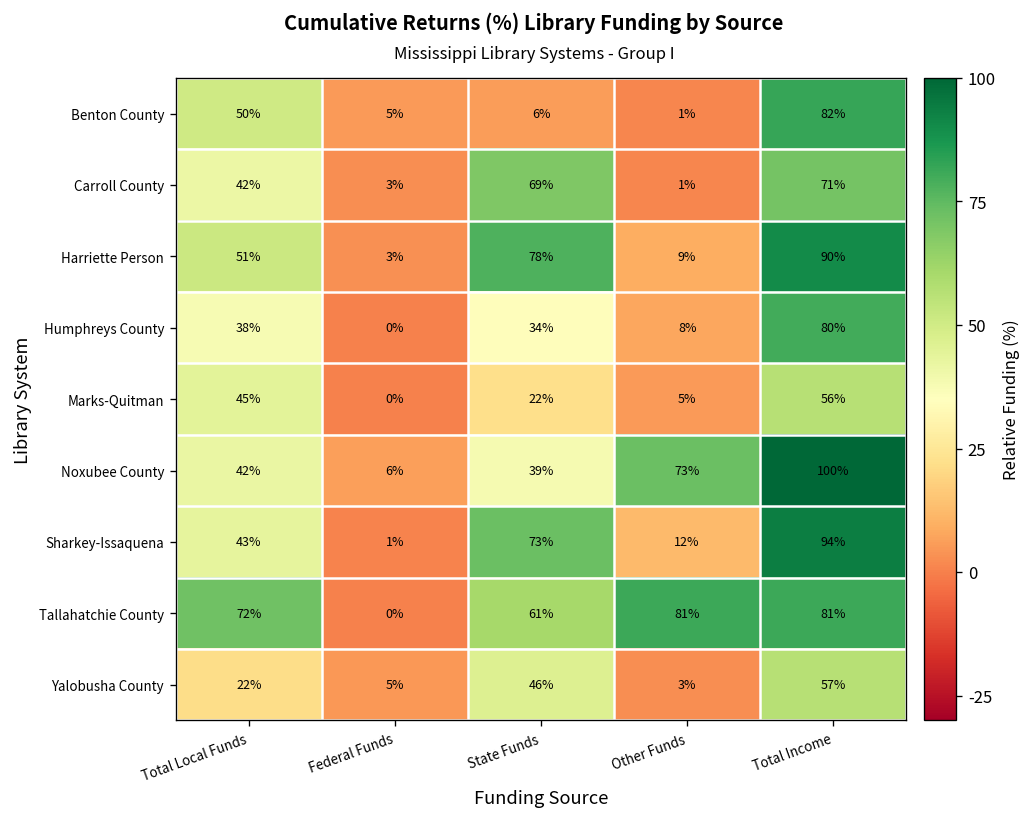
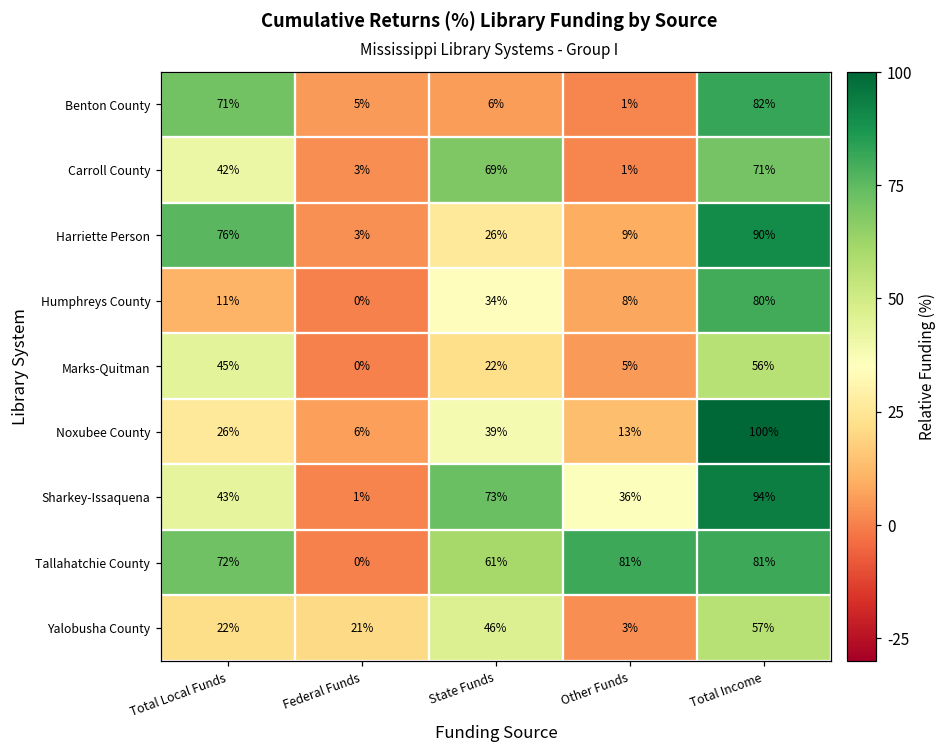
Benton County, Total Local Funds: 50% -> 71%
Harriette Person, Total Local Funds: 51% -> 76%
Harriette Person, State Funds: 78% -> 26%
Humphreys County, Total Local Funds: 38% -> 11%
Noxubee County, Total Local Funds: 42% -> 26%
Noxubee County, Other Funds: 73% -> 13%
Sharkey-Issaquena, Other Funds: 12% -> 36%
Yalobusha County, Federal Funds: 5% -> 21%
